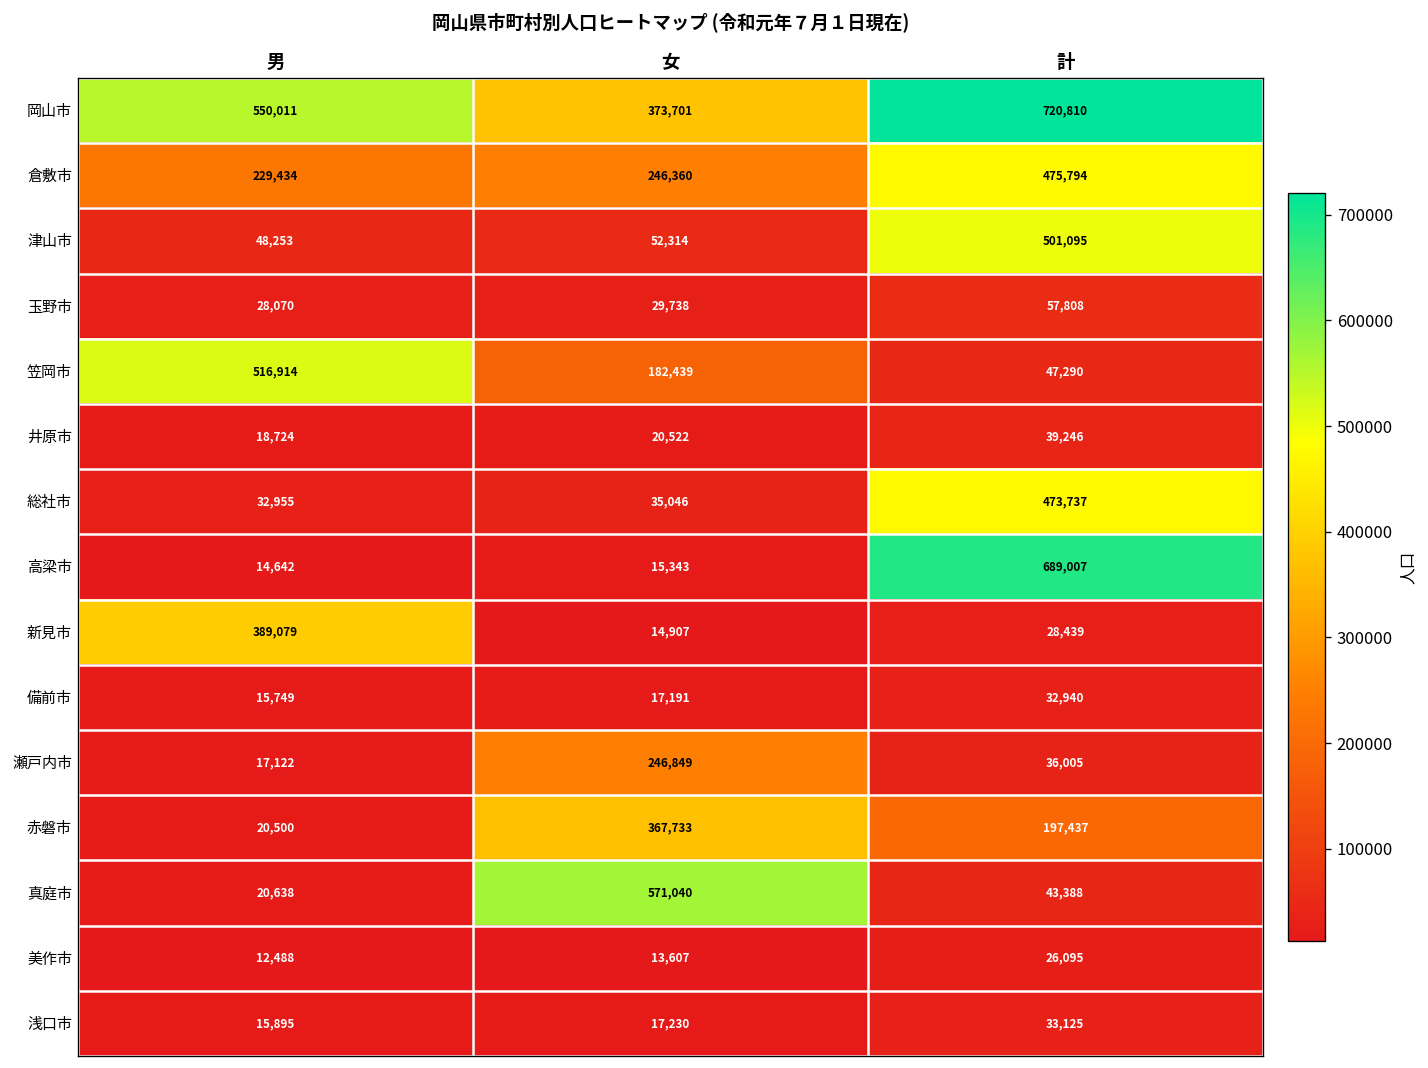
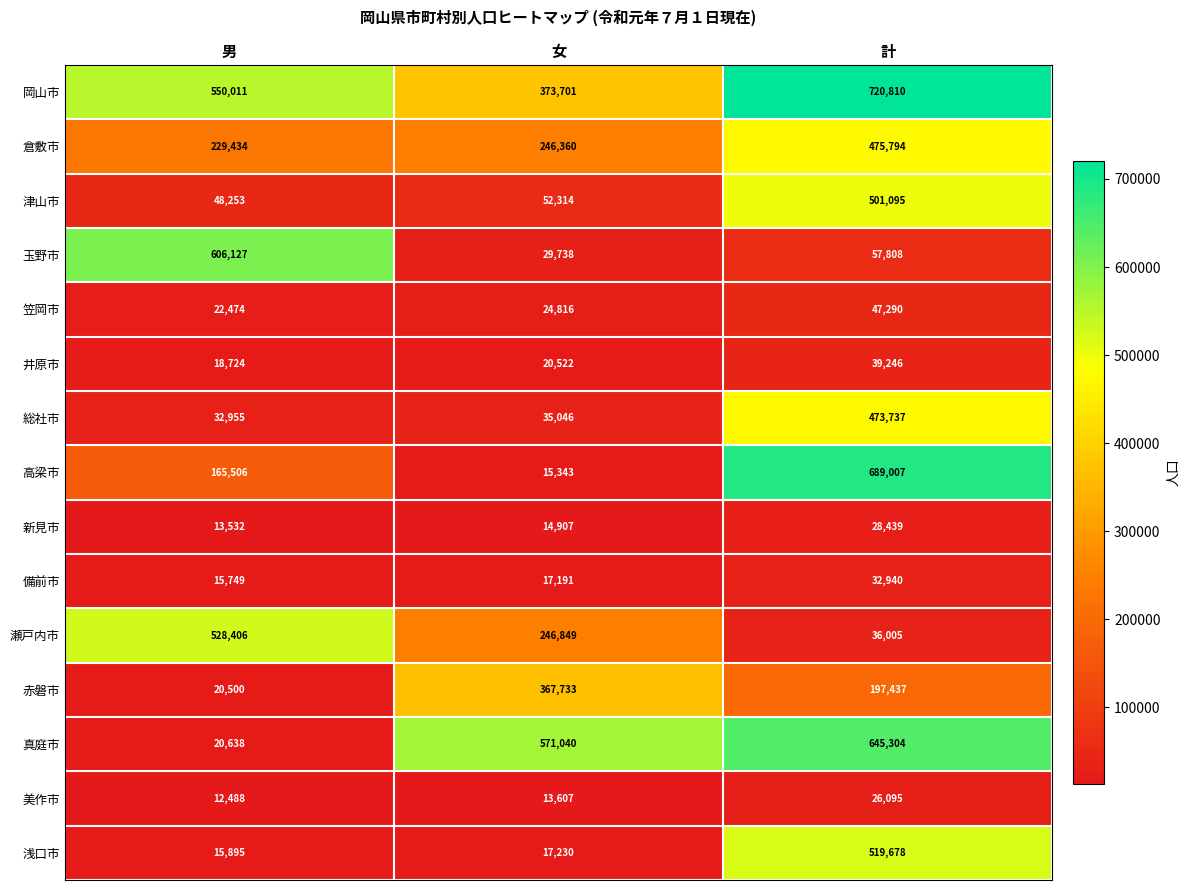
玉野市, 男: 28,070 -> 606,127
笠岡市, 男: 516,914 -> 22,474
笠岡市, 女: 182,439 -> 24,816
高梁市, 男: 14,642 -> 165,506
新見市, 男: 389,079 -> 13,532
瀬戸内市, 男: 17,122 -> 528,406
真庭市, 計: 43,388 -> 645,304
浅口市, 計: 33,125 -> 519,678
